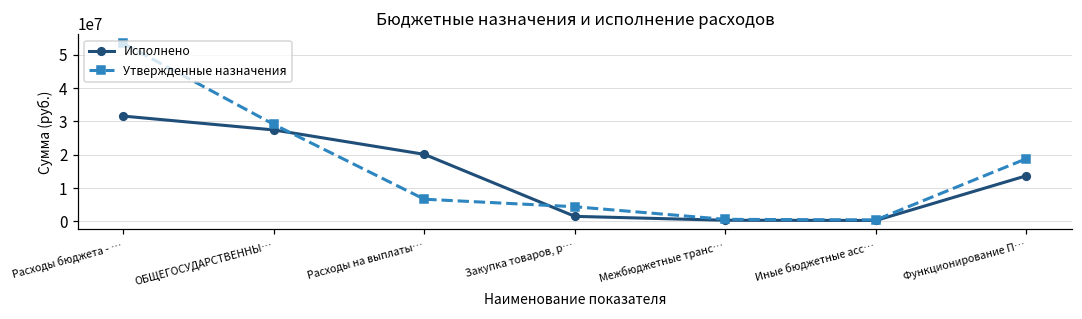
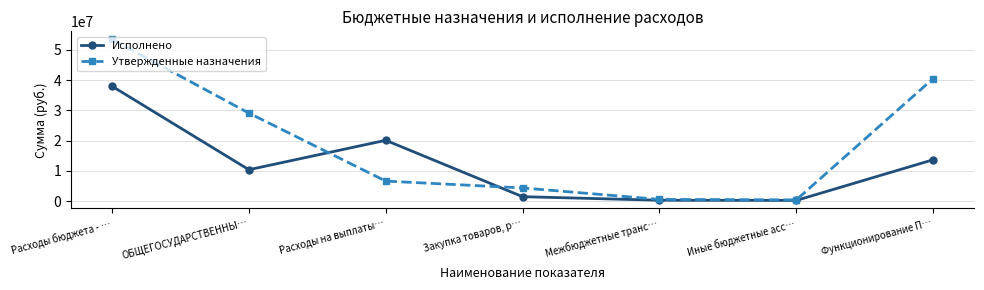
Исполнено, Расходы бюджета - …: 32000000 -> 38000000
Исполнено, ОБЩЕГОСУДАРСТВЕННЫ…: 27000000 -> 10000000
Утвержденные назначения, Функционирование П…: 19000000 -> 40000000
